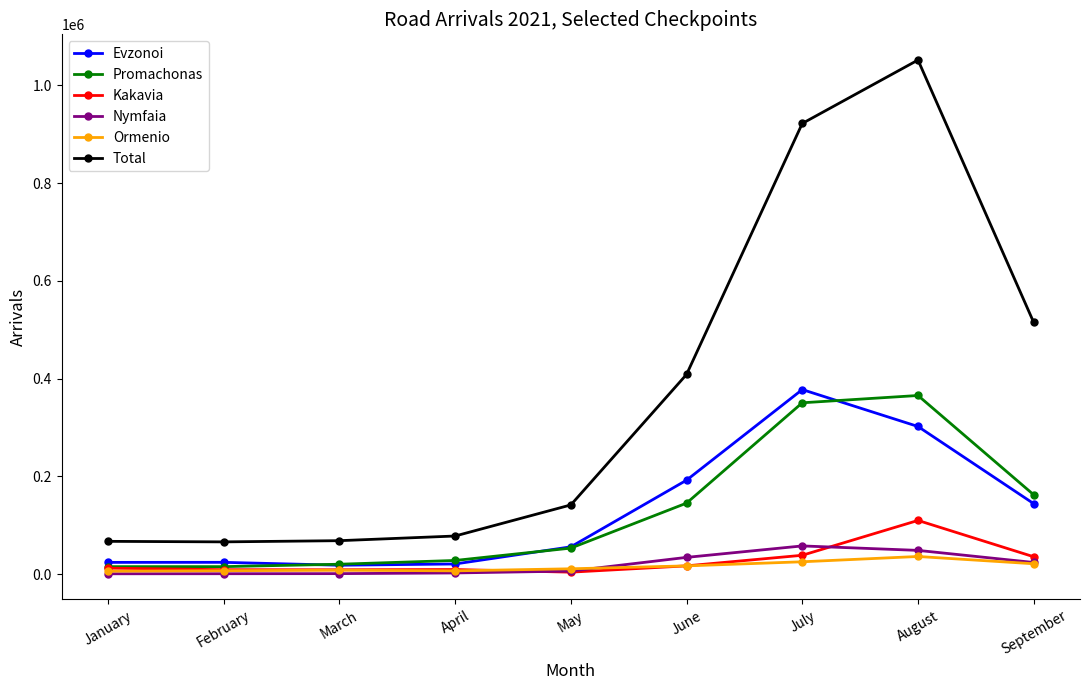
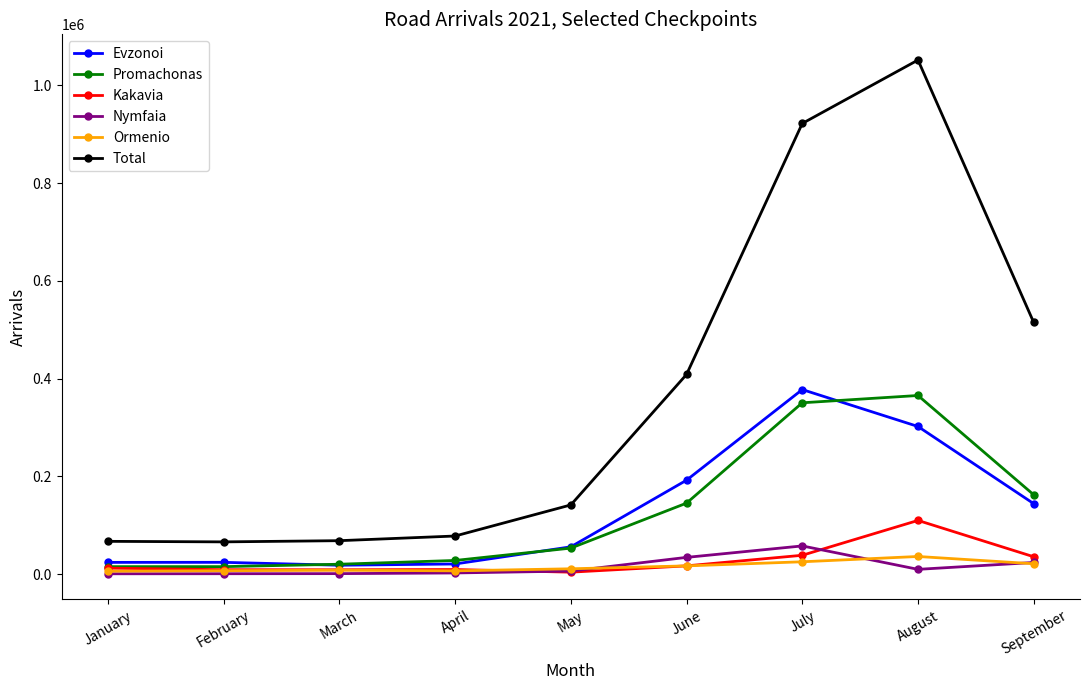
Nymfaia, August: 50000 -> 10000
